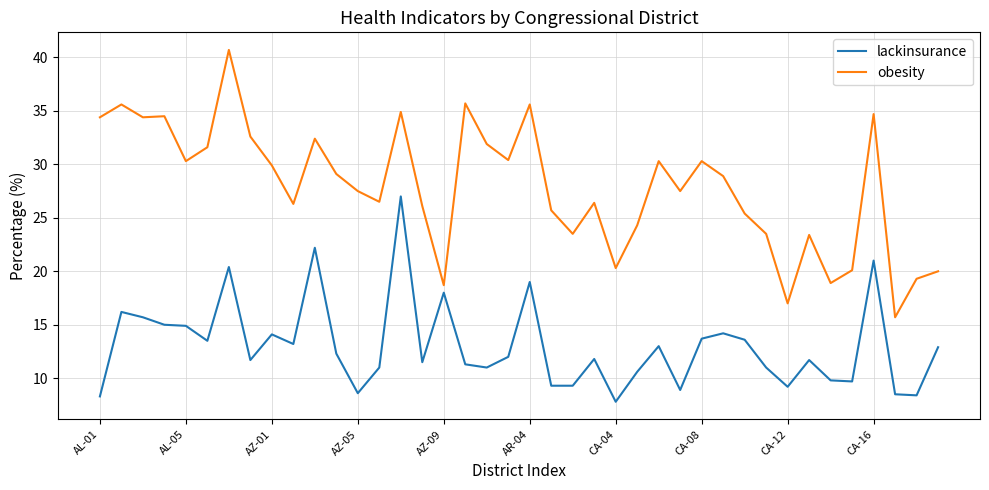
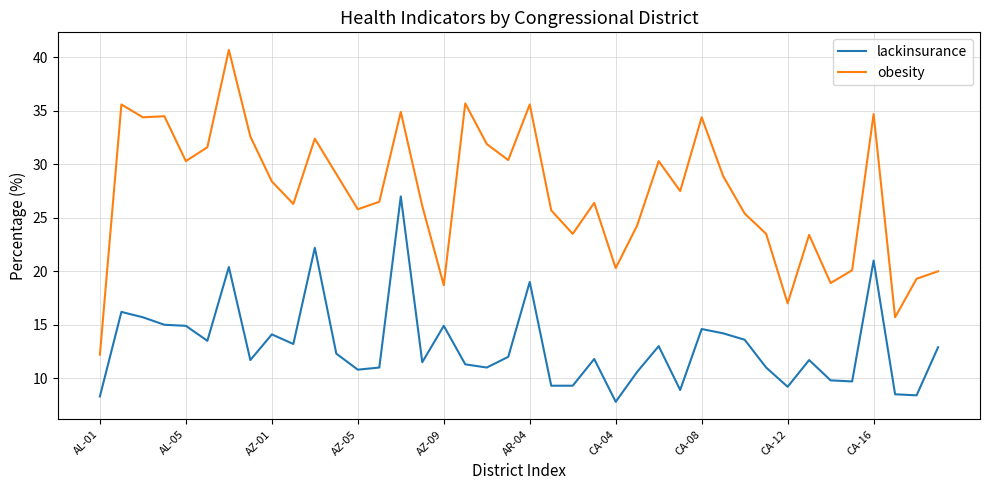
obesity, AL-01: 34.4 -> 12.2
obesity, AZ-01: 29.9 -> 28.4
lackinsurance, AZ-05: 8.6 -> 10.8
obesity, AZ-05: 27.5 -> 25.8
lackinsurance, AZ-09: 18.0 -> 14.9
lackinsurance, CA-08: 13.7 -> 14.6
obesity, CA-08: 30.3 -> 34.4
